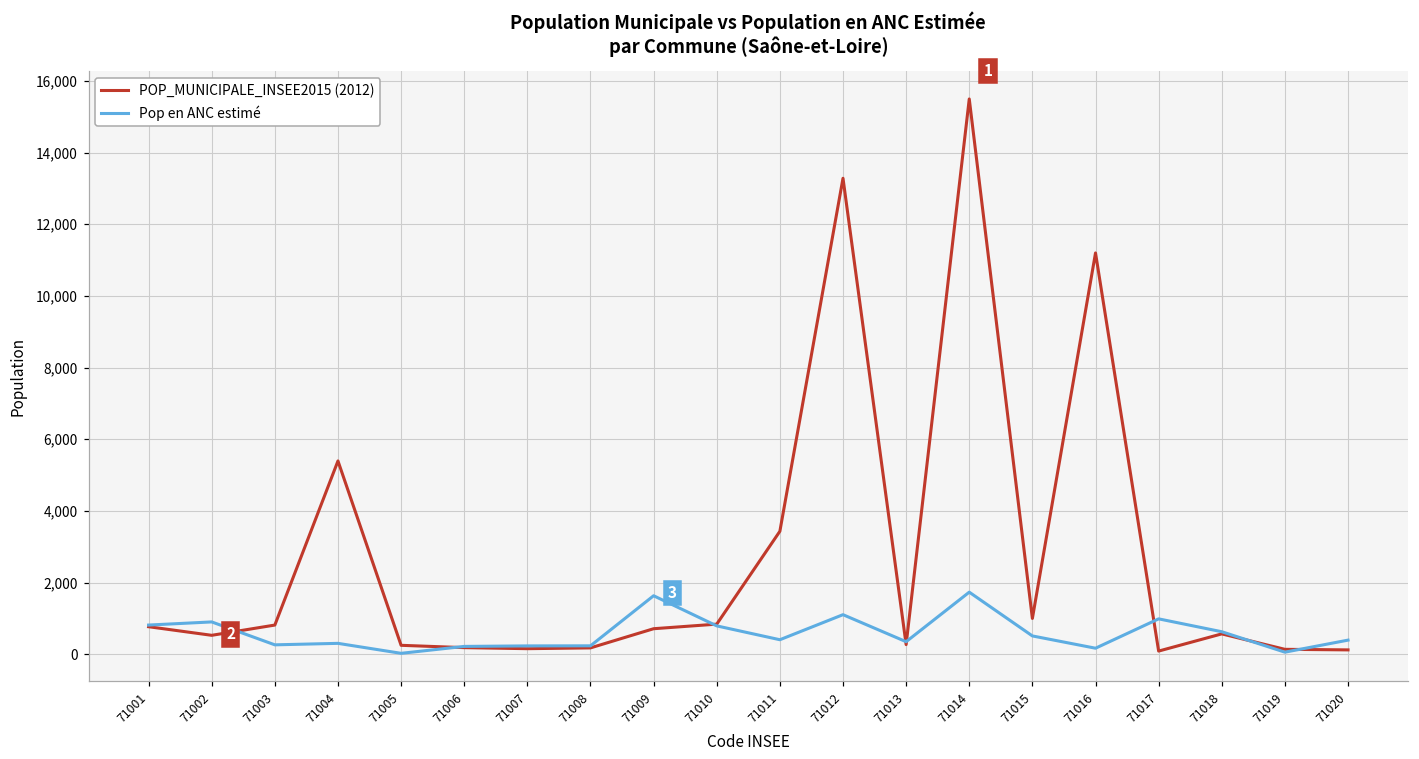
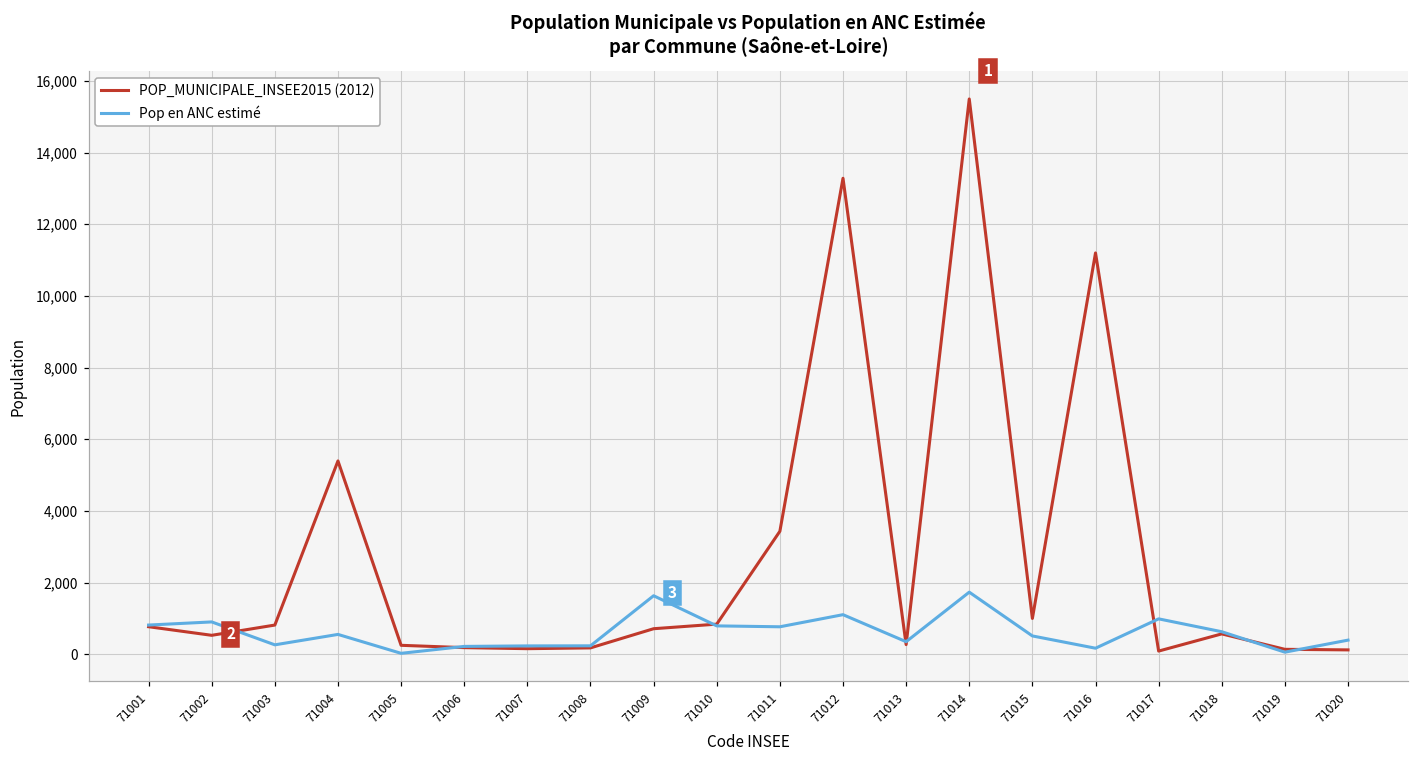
Pop en ANC estimé, 71004: 300 -> 600
Pop en ANC estimé, 71011: 400 -> 800
